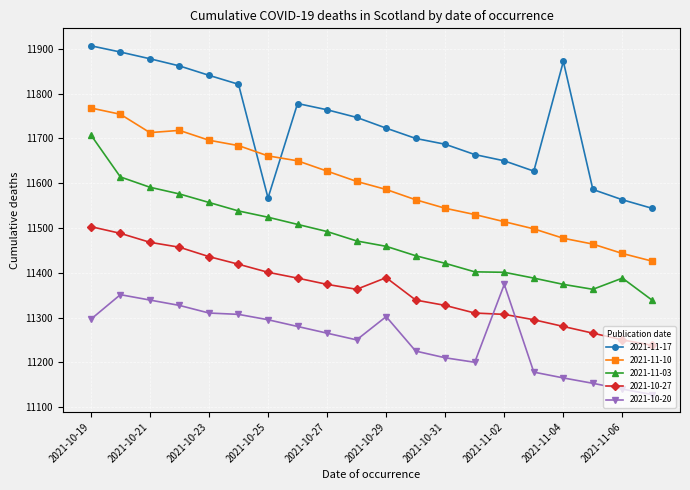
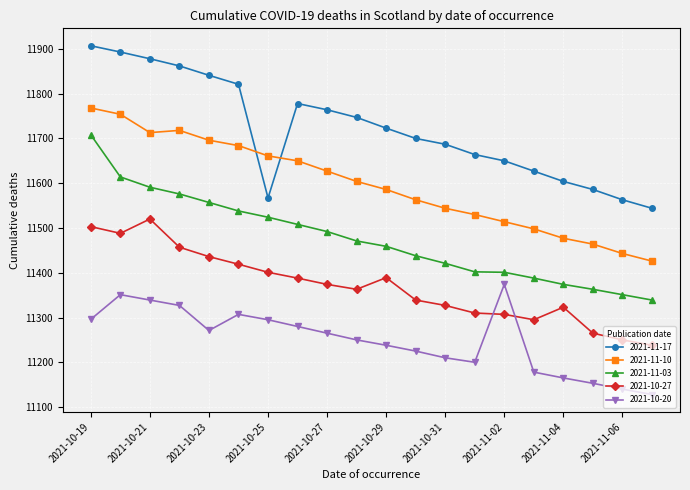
2021-10-27, 2021-10-21: 11470 -> 11520
2021-10-20, 2021-10-23: 11310 -> 11270
2021-10-20, 2021-10-29: 11300 -> 11240
2021-11-17, 2021-11-04: 11870 -> 11600
2021-10-27, 2021-11-04: 11280 -> 11320
2021-11-03, 2021-11-06: 11390 -> 11350
